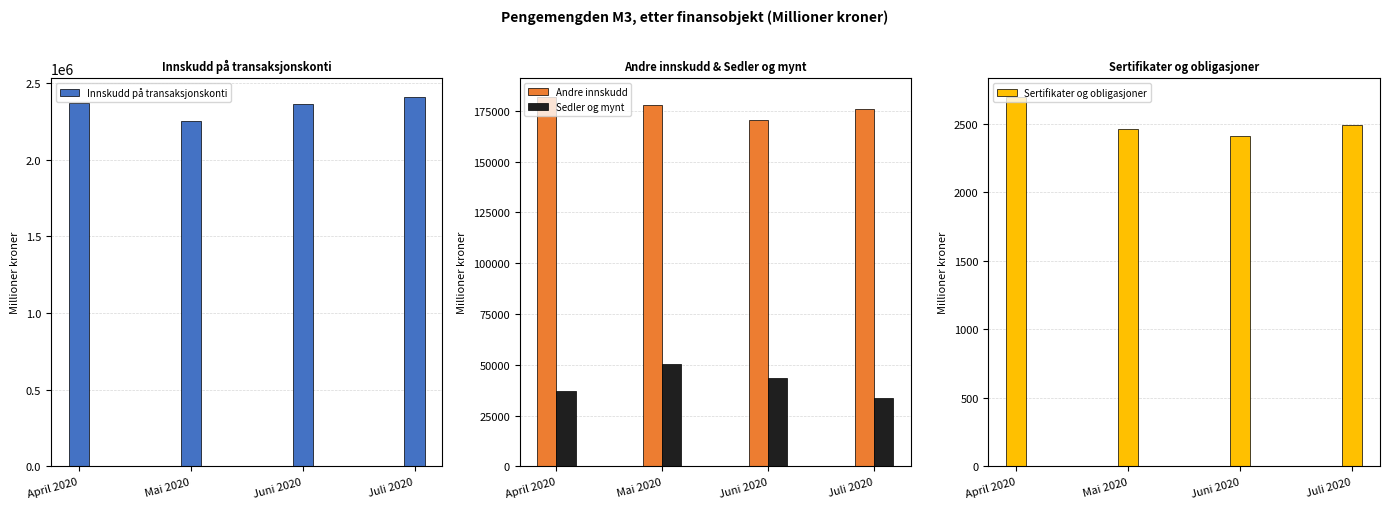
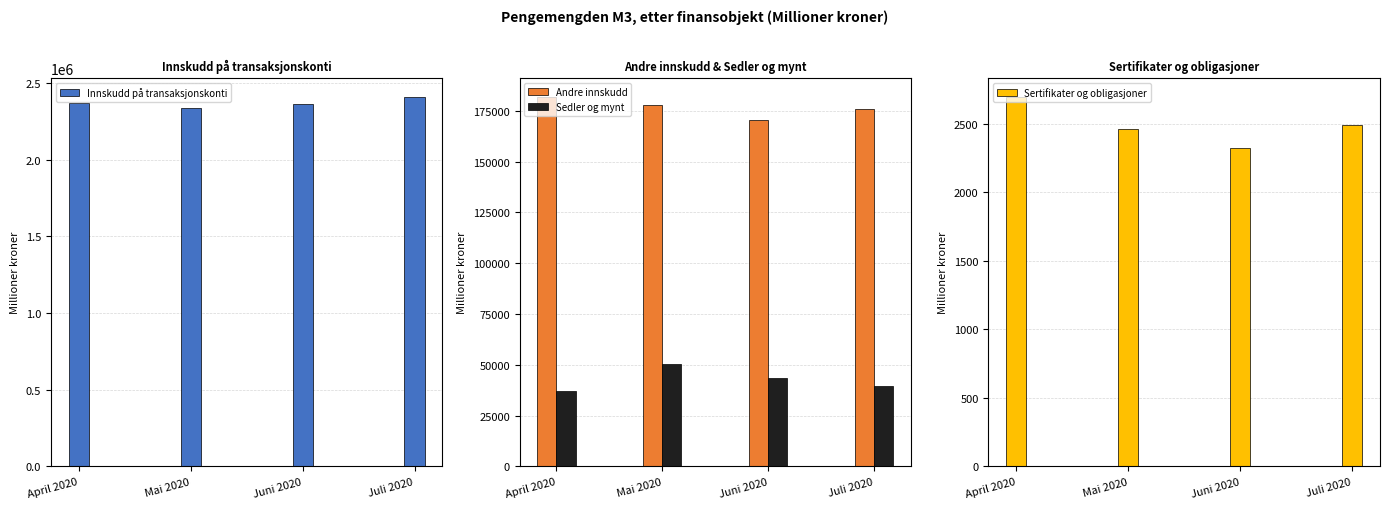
Innskudd på transaksjonskonti, Mai 2020: 2260000 -> 2340000
Andre innskudd & Sedler og mynt, Sedler og mynt, Juli 2020: 34000 -> 40000
Sertifikater og obligasjoner, Juni 2020: 2410 -> 2320
